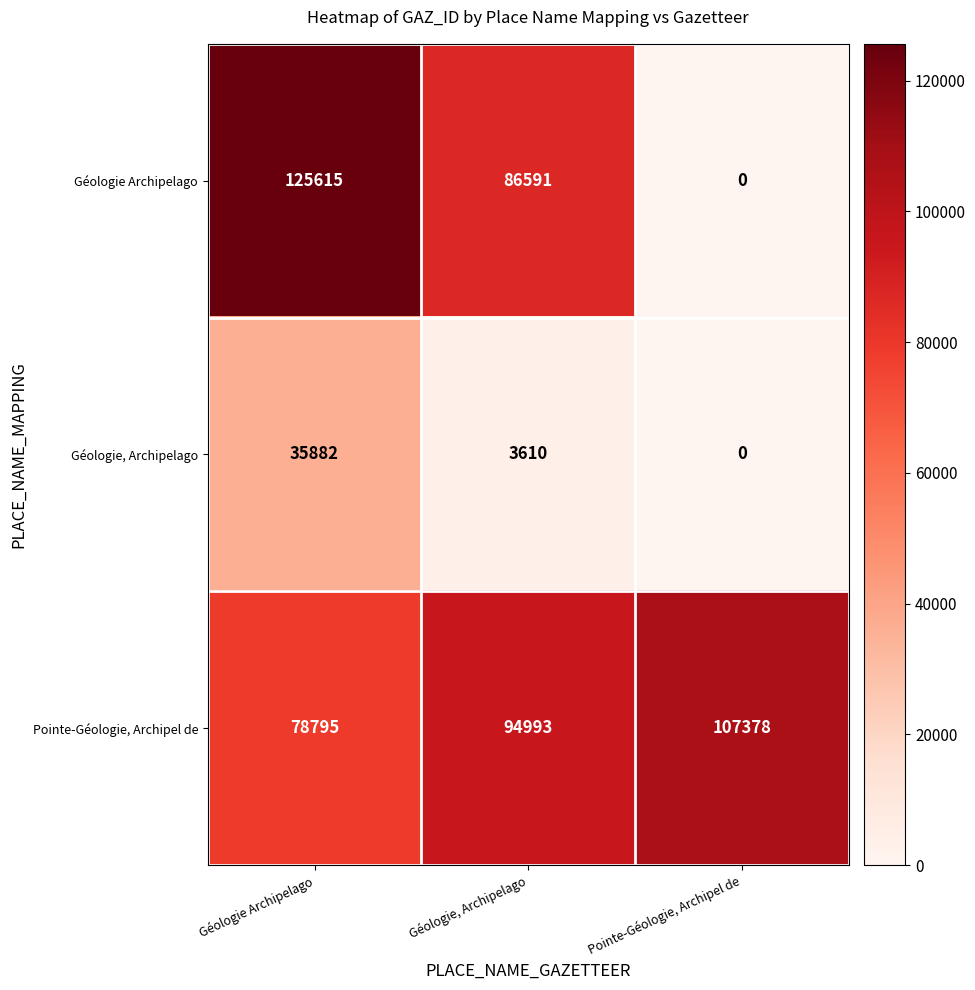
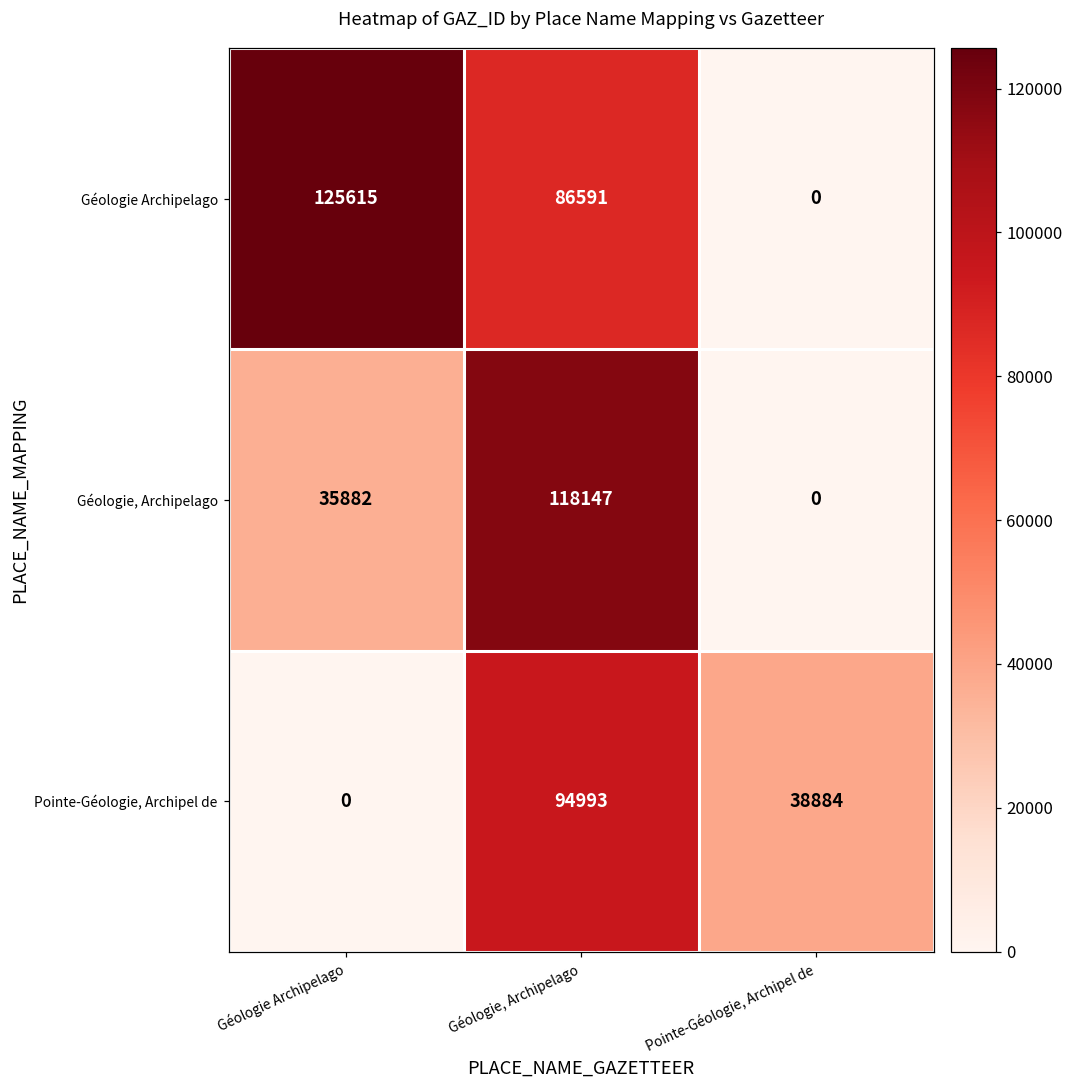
Géologie, Archipelago, Géologie, Archipelago: 3610 -> 118147
Pointe-Géologie, Archipel de, Géologie Archipelago: 78795 -> 0
Pointe-Géologie, Archipel de, Pointe-Géologie, Archipel de: 107378 -> 38884
